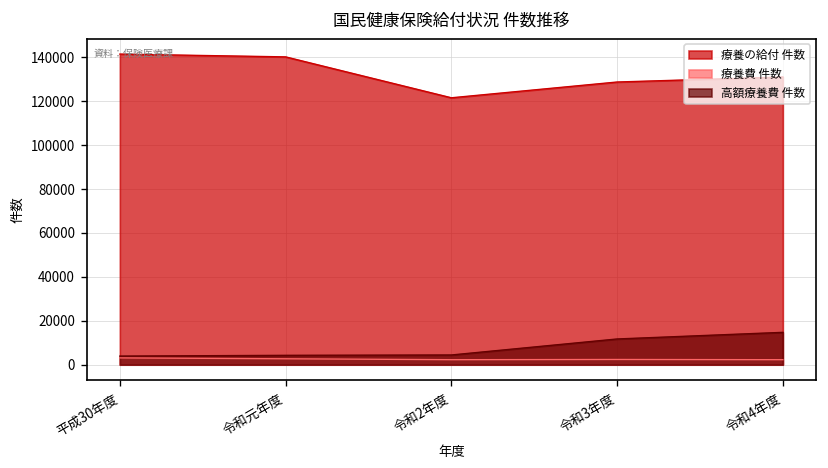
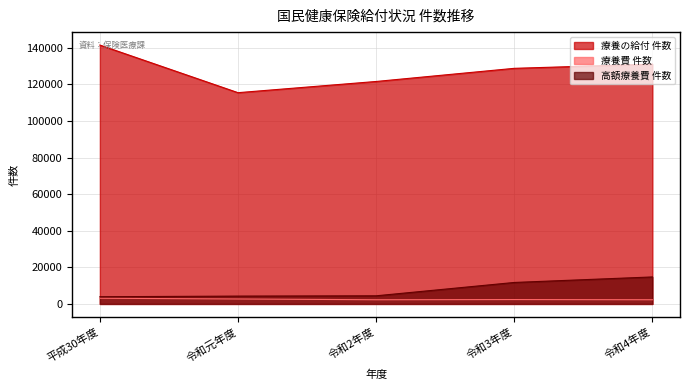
療養の給付 件数, 令和元年度: 140000 -> 115000
